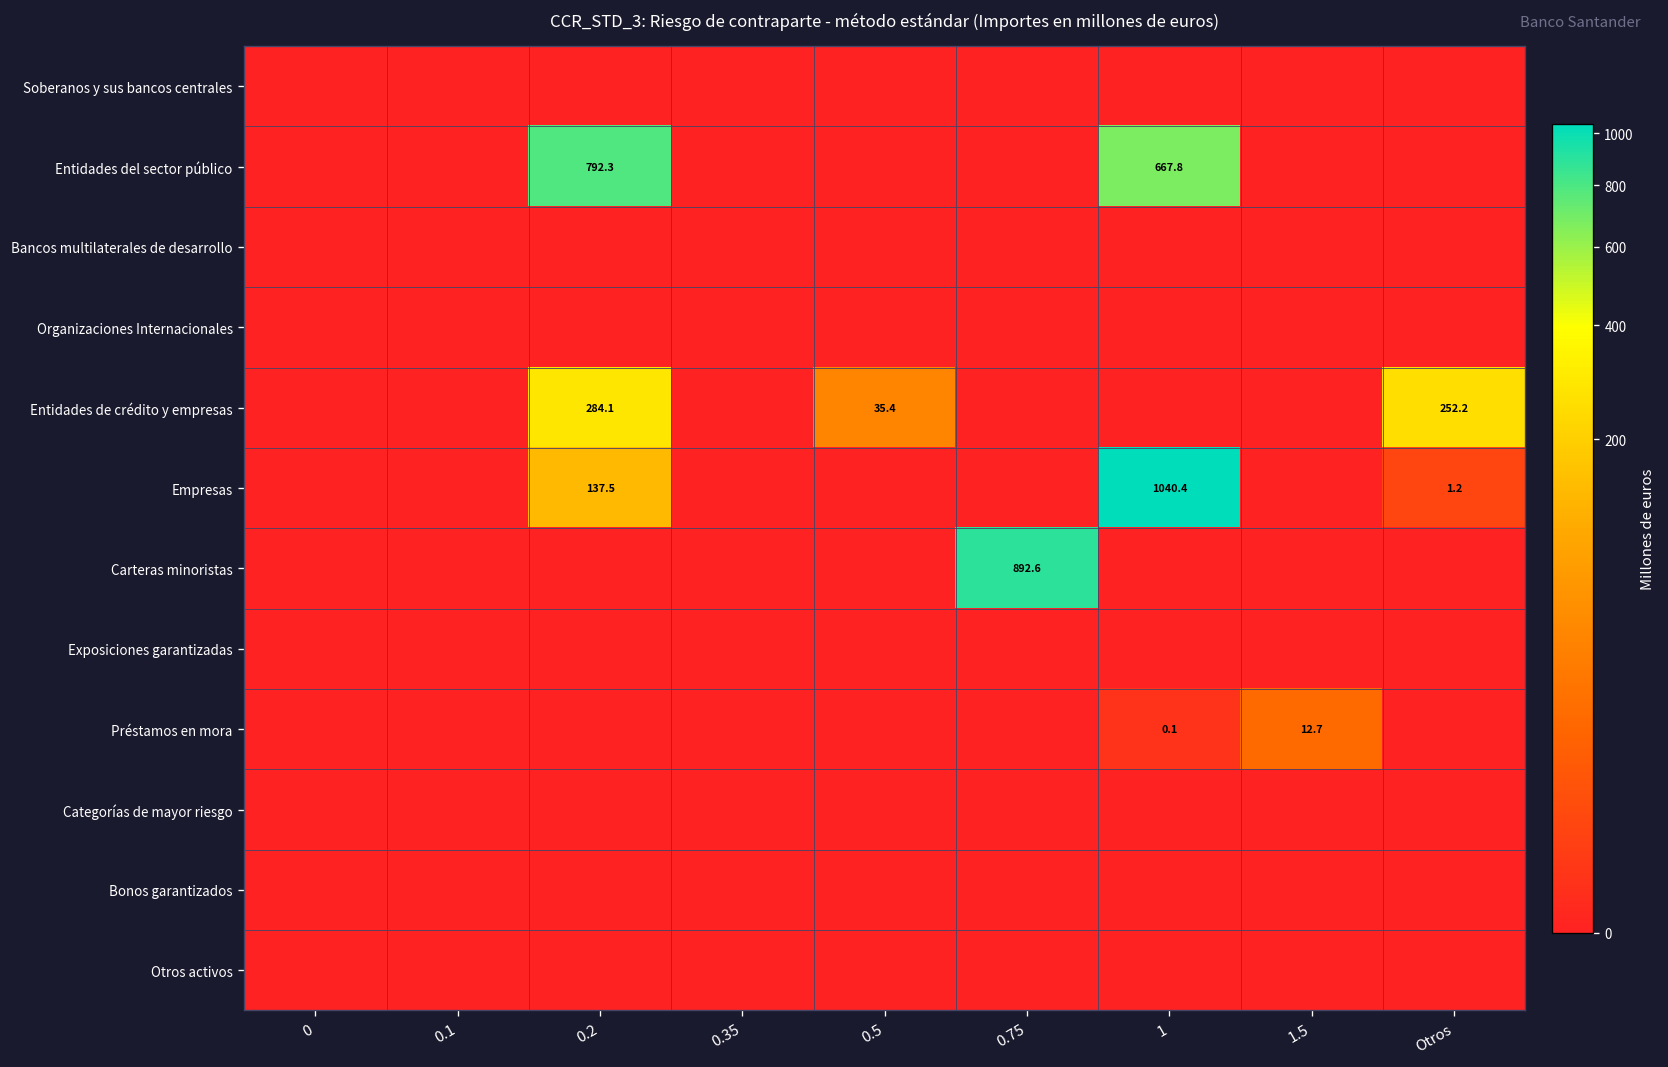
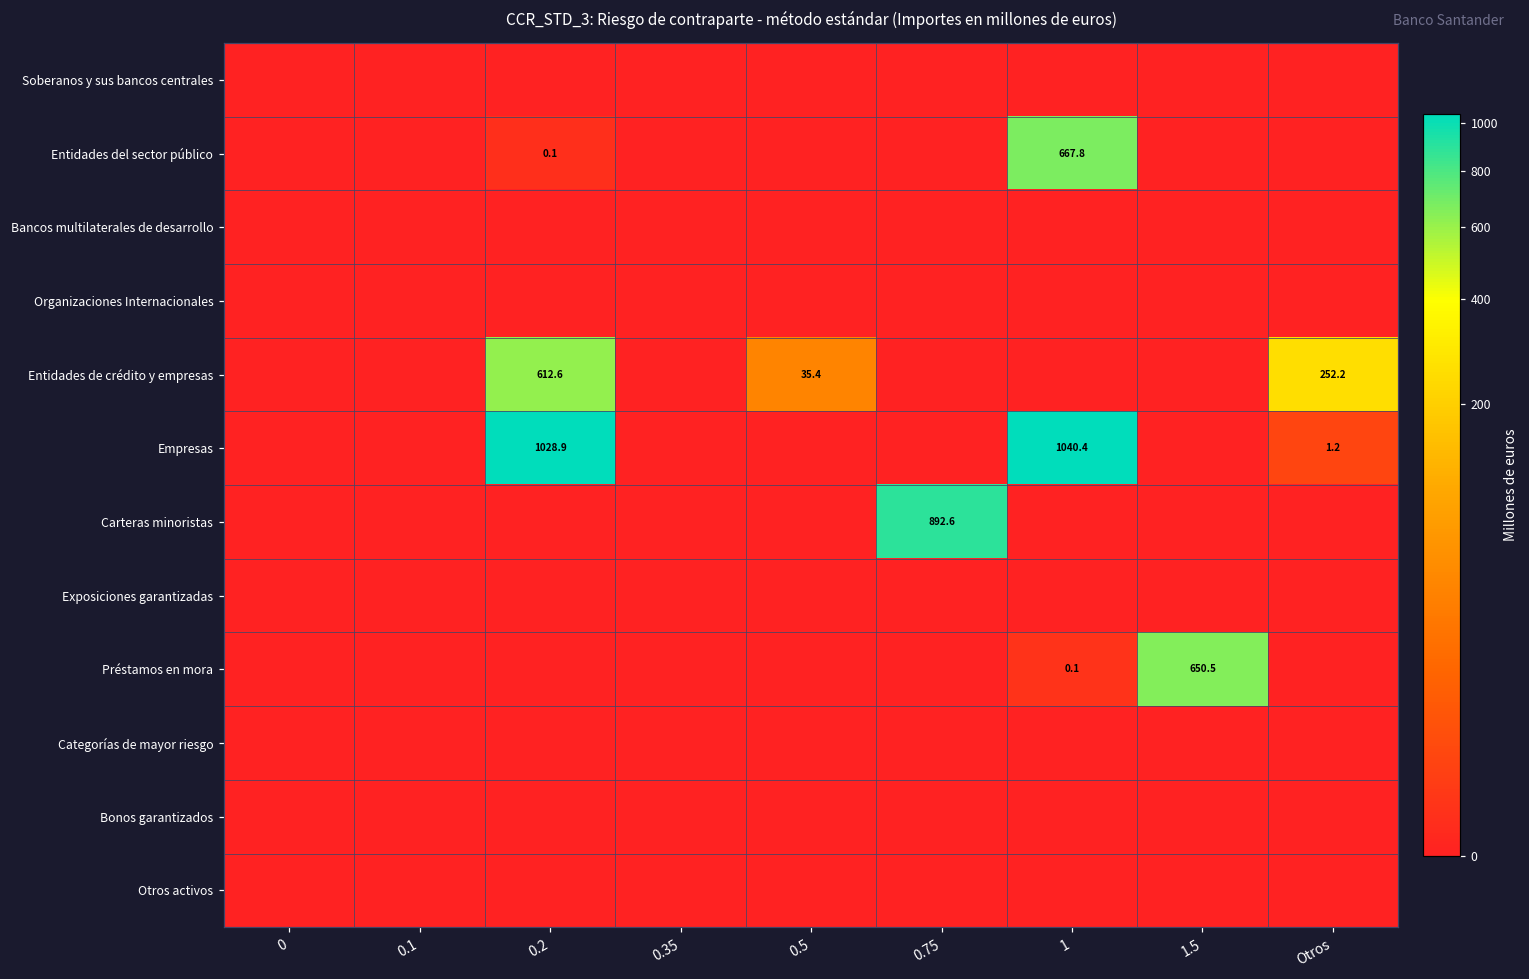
Entidades del sector público, 0.2: 792.3 -> 0.1
Entidades de crédito y empresas, 0.2: 284.1 -> 612.6
Empresas, 0.2: 137.5 -> 1028.9
Préstamos en mora, 1.5: 12.7 -> 650.5
